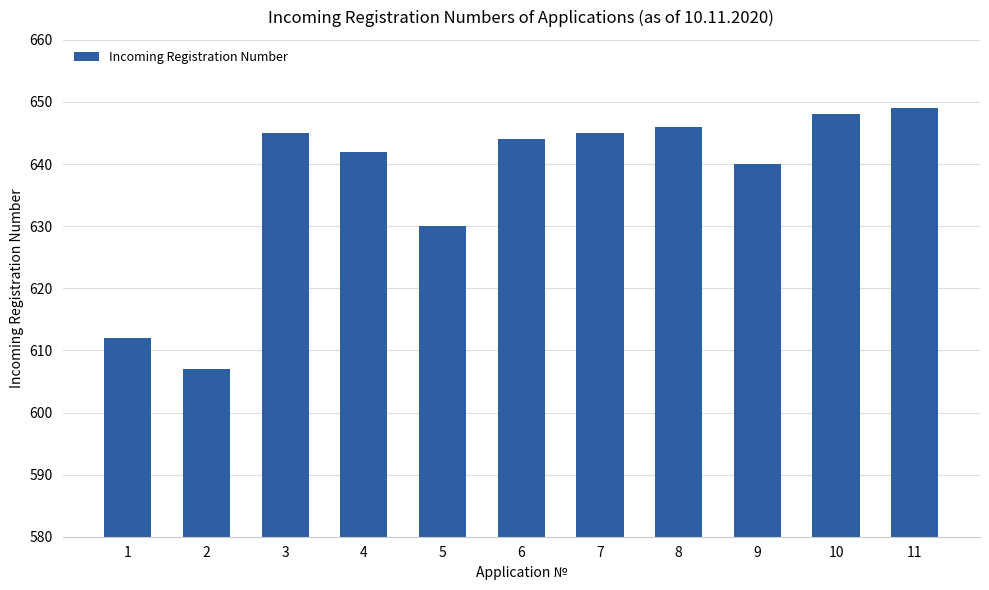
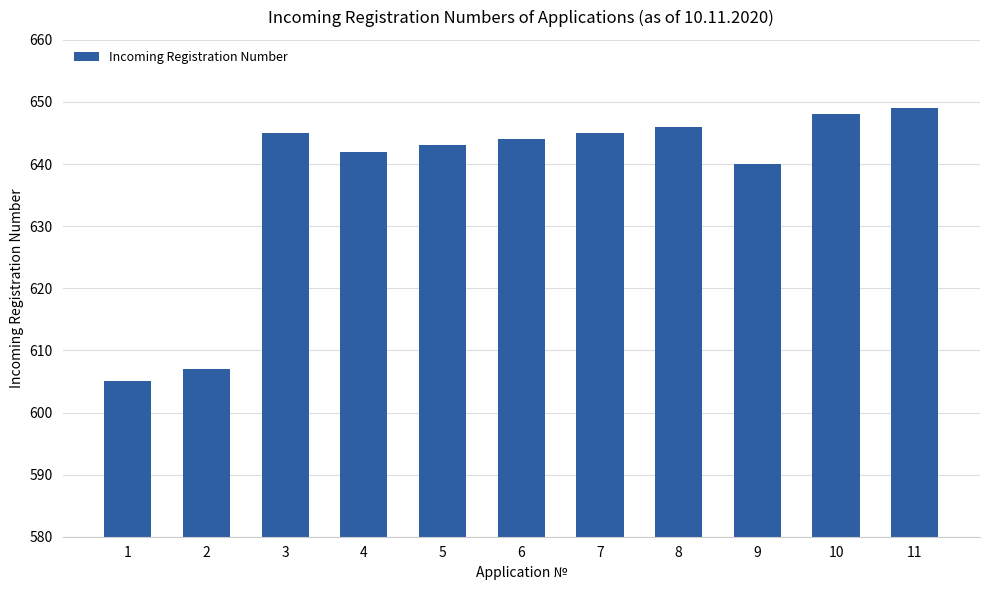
1: 612 -> 605
5: 630 -> 643
